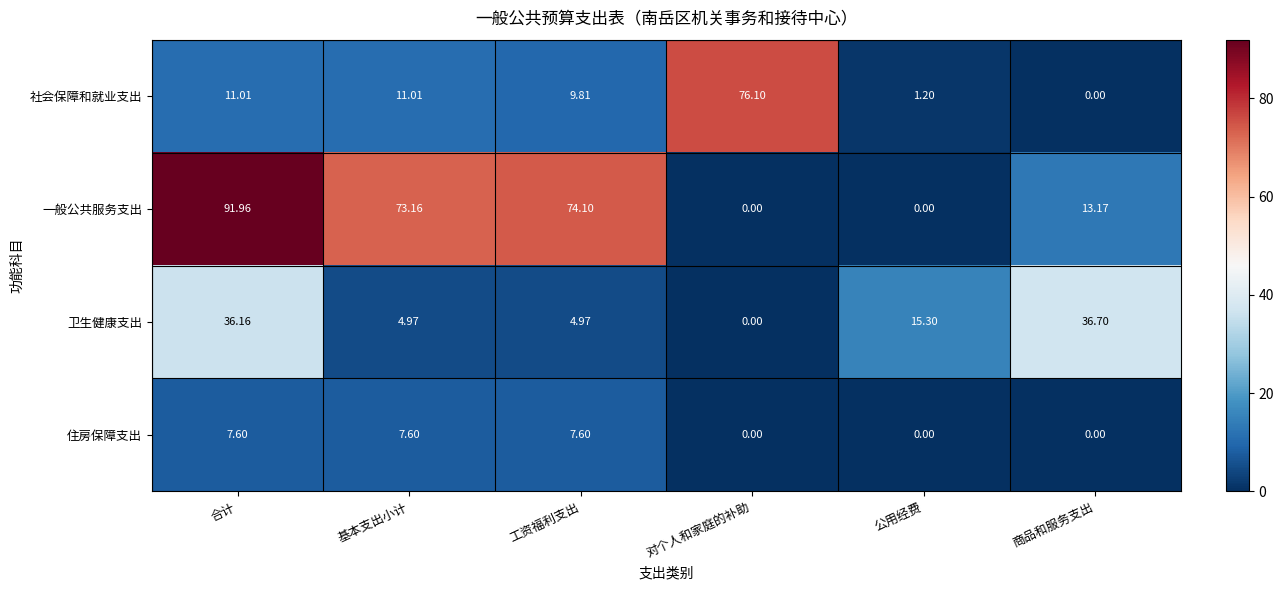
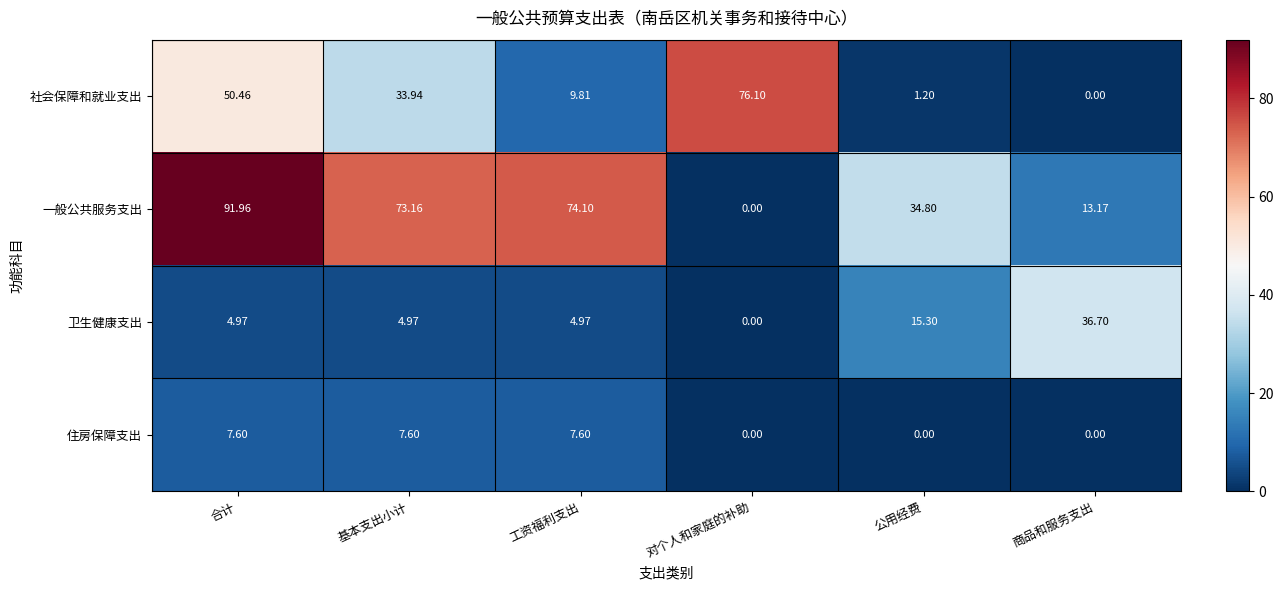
社会保障和就业支出, 合计: 11.01 -> 50.46
社会保障和就业支出, 基本支出小计: 11.01 -> 33.94
一般公共服务支出, 公用经费: 0.00 -> 34.80
卫生健康支出, 合计: 36.16 -> 4.97
